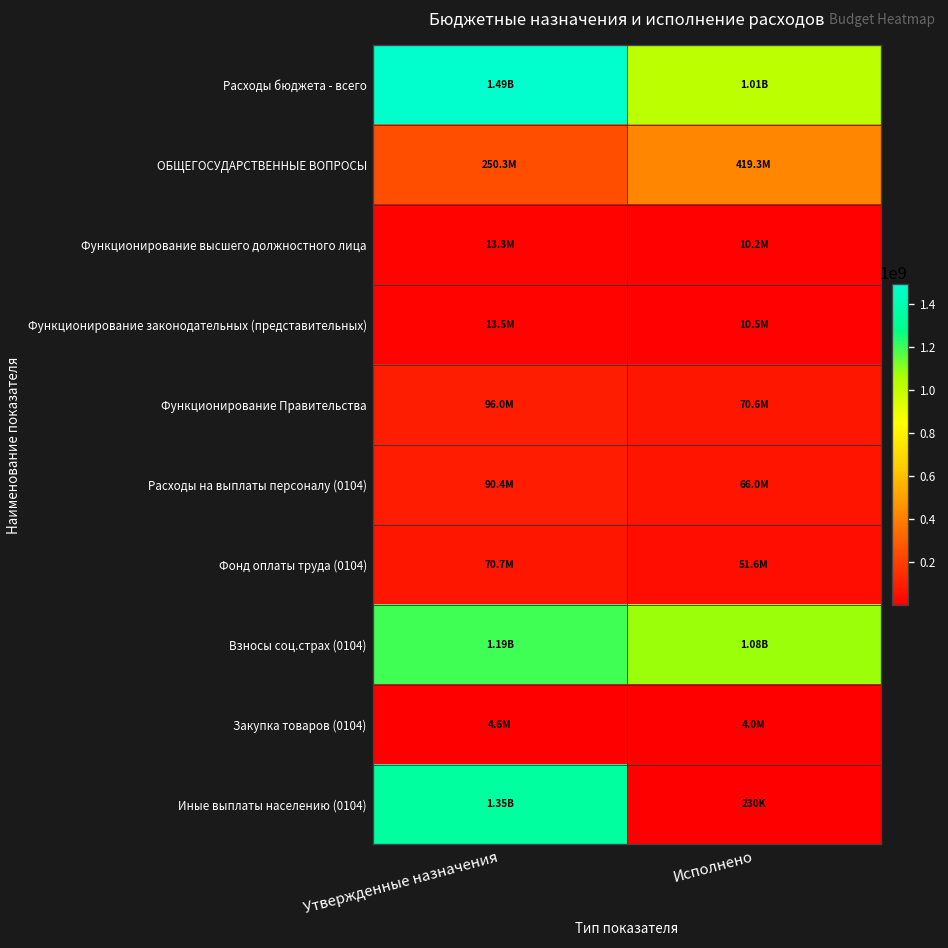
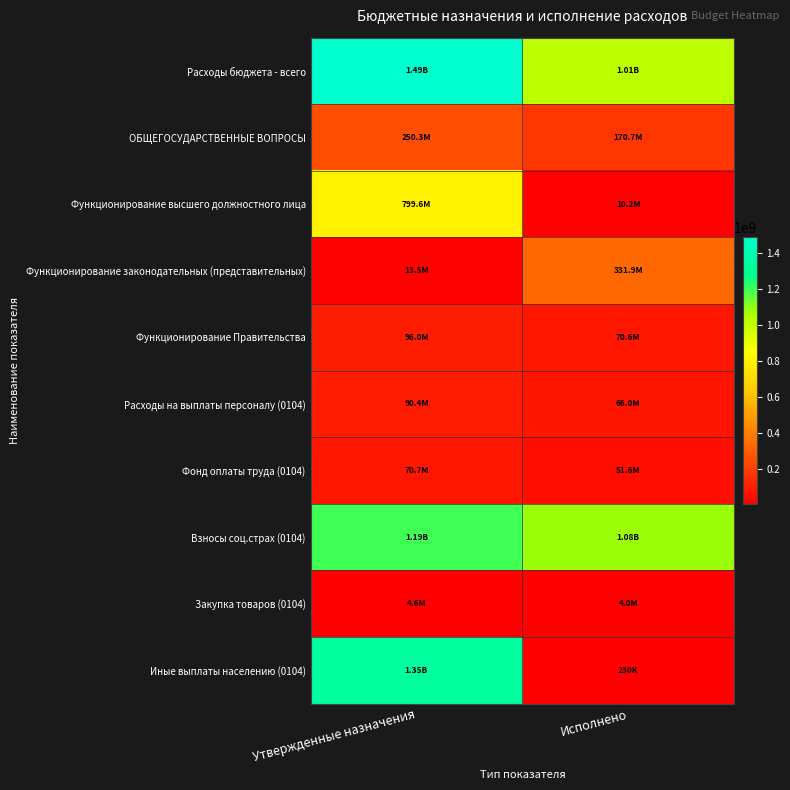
ОБЩЕГОСУДАРСТВЕННЫЕ ВОПРОСЫ, Исполнено: 419.3M -> 170.7M
Функционирование высшего должностного лица, Утвержденные назначения: 13.3M -> 799.6M
Функционирование законодательных (представительных), Исполнено: 10.5M -> 331.9M
